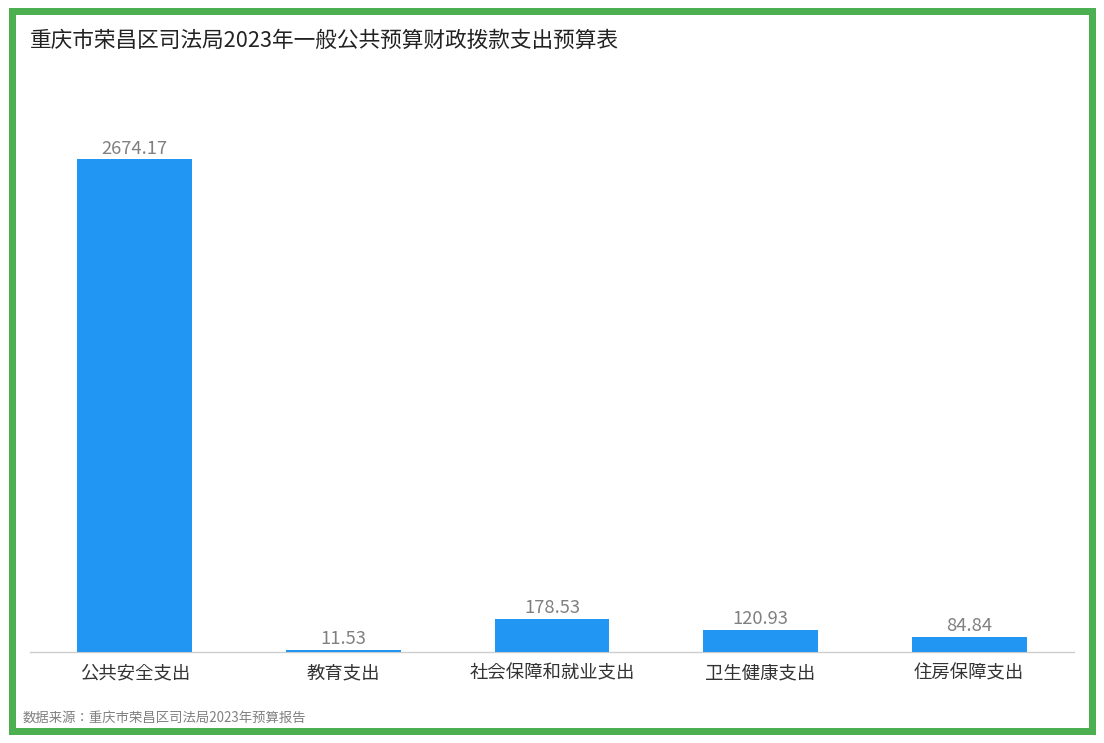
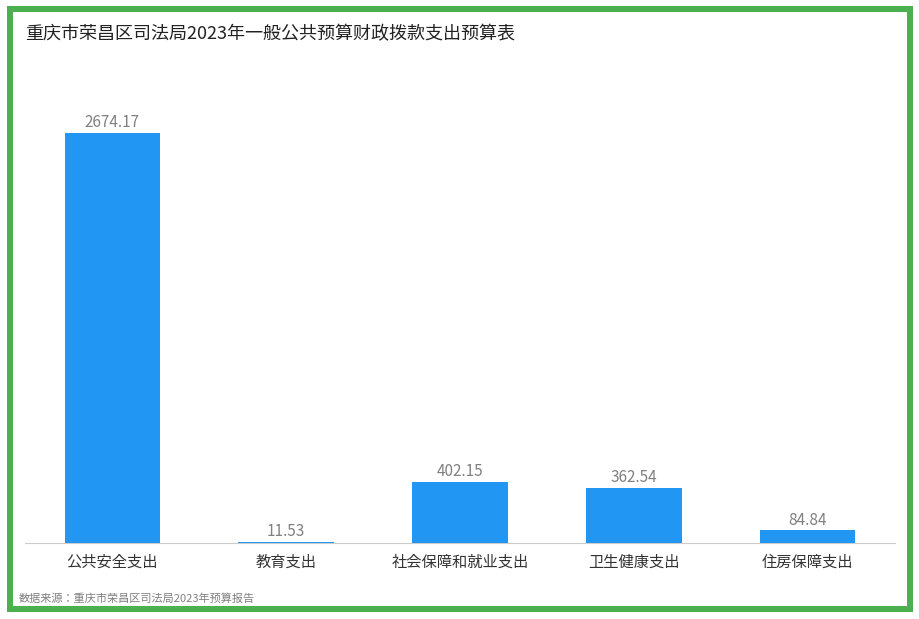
社会保障和就业支出: 178.53 -> 402.15
卫生健康支出: 120.93 -> 362.54
